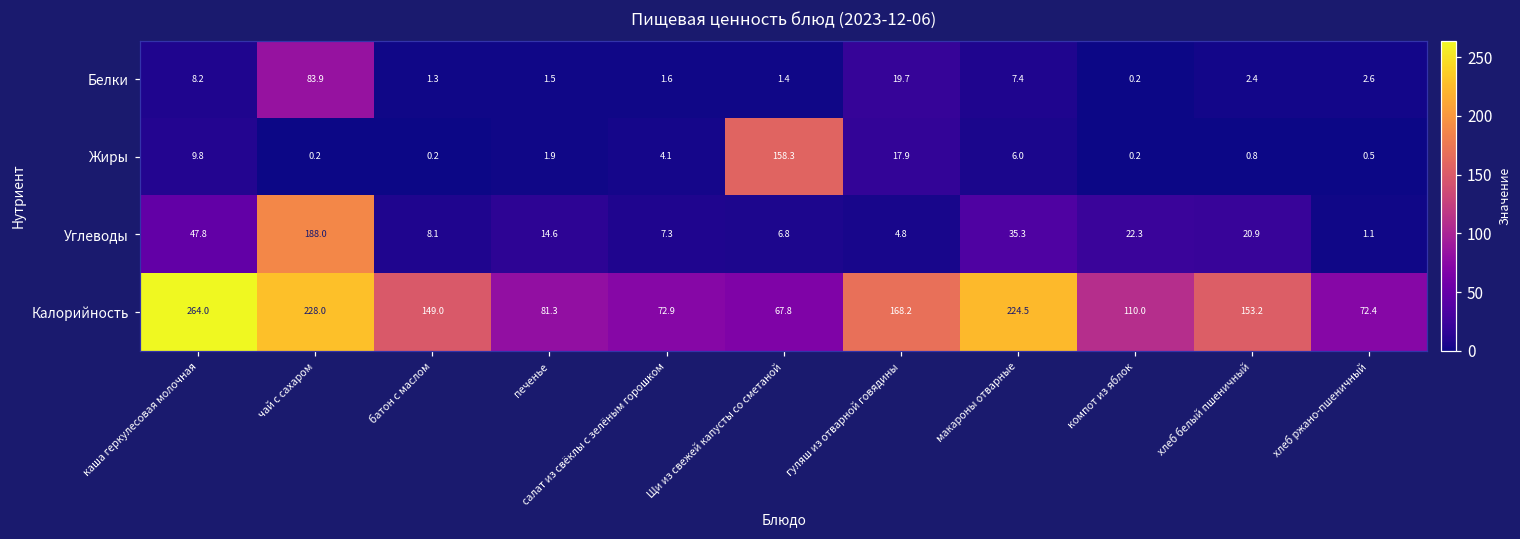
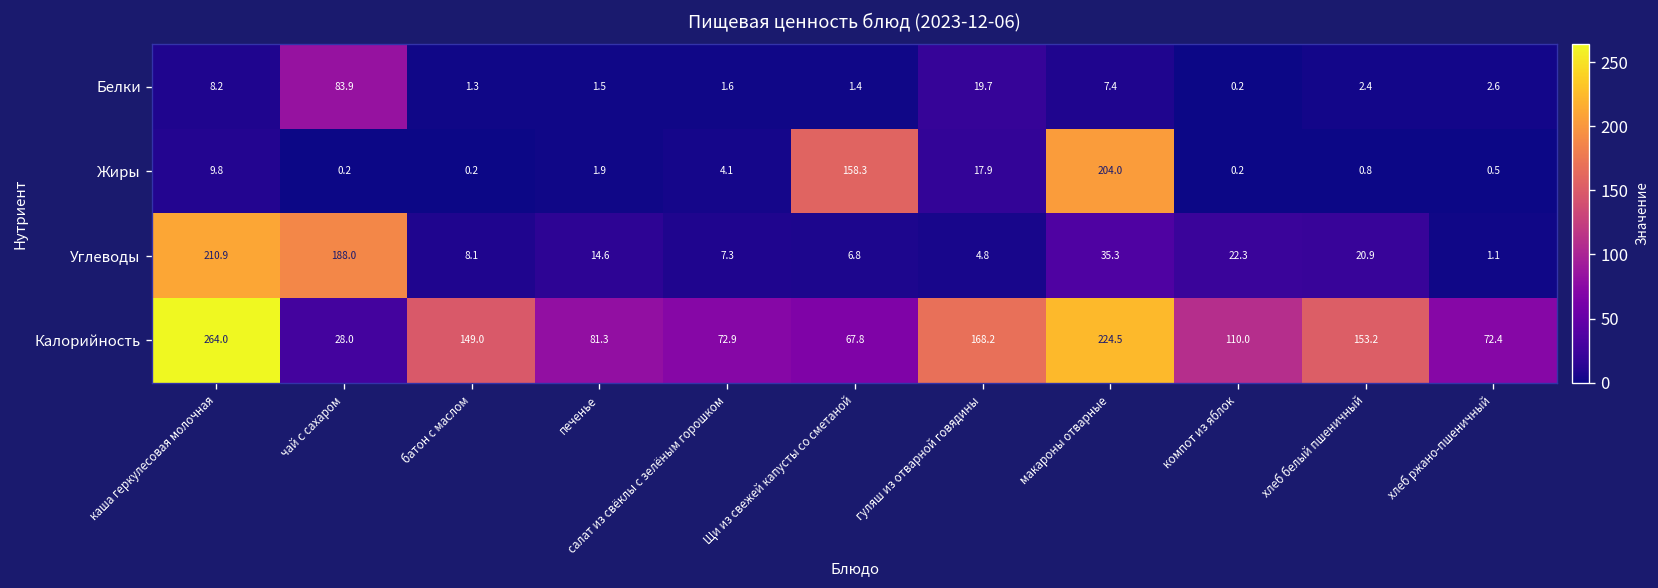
Жиры, макароны отварные: 6.0 -> 204.0
Углеводы, каша геркулесовая молочная: 47.8 -> 210.9
Калорийность, чай с сахаром: 228.0 -> 28.0
